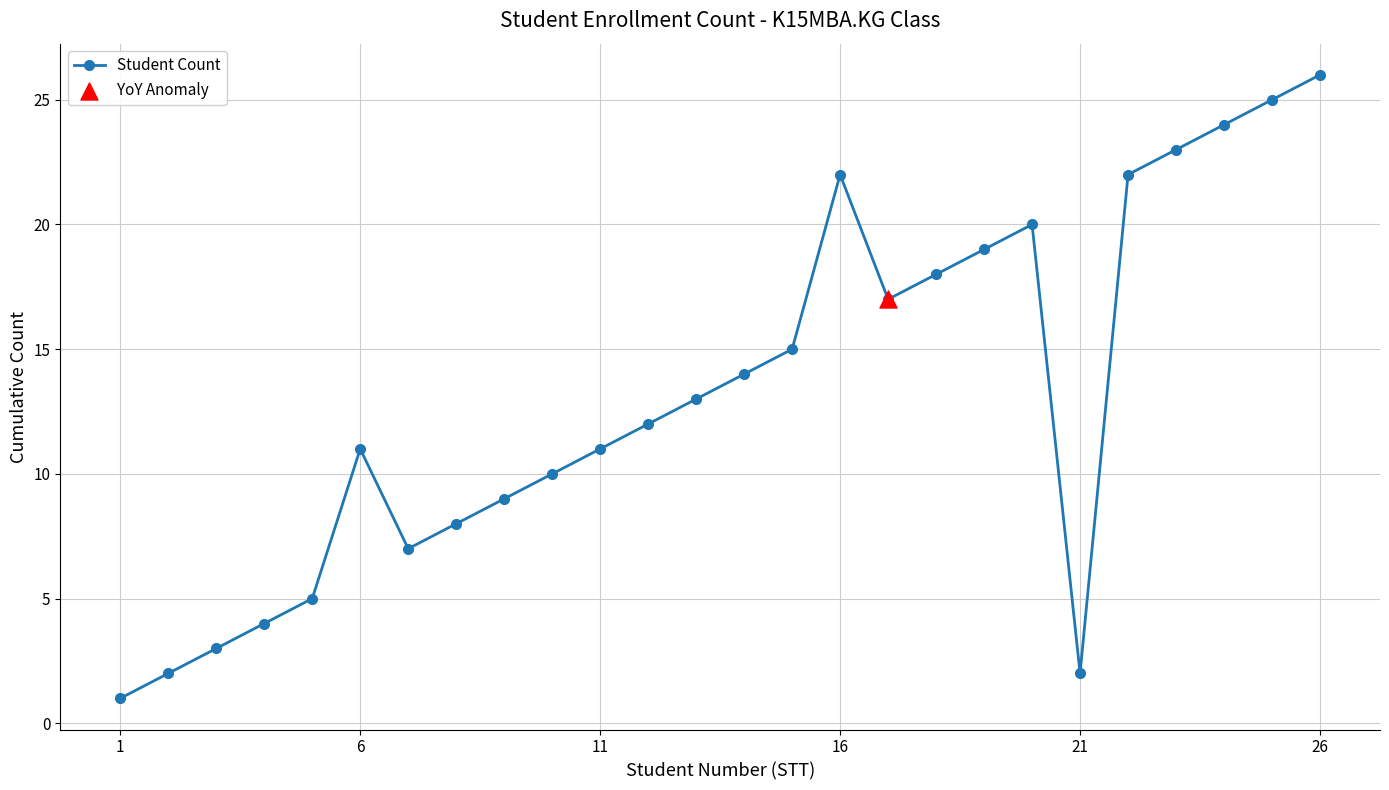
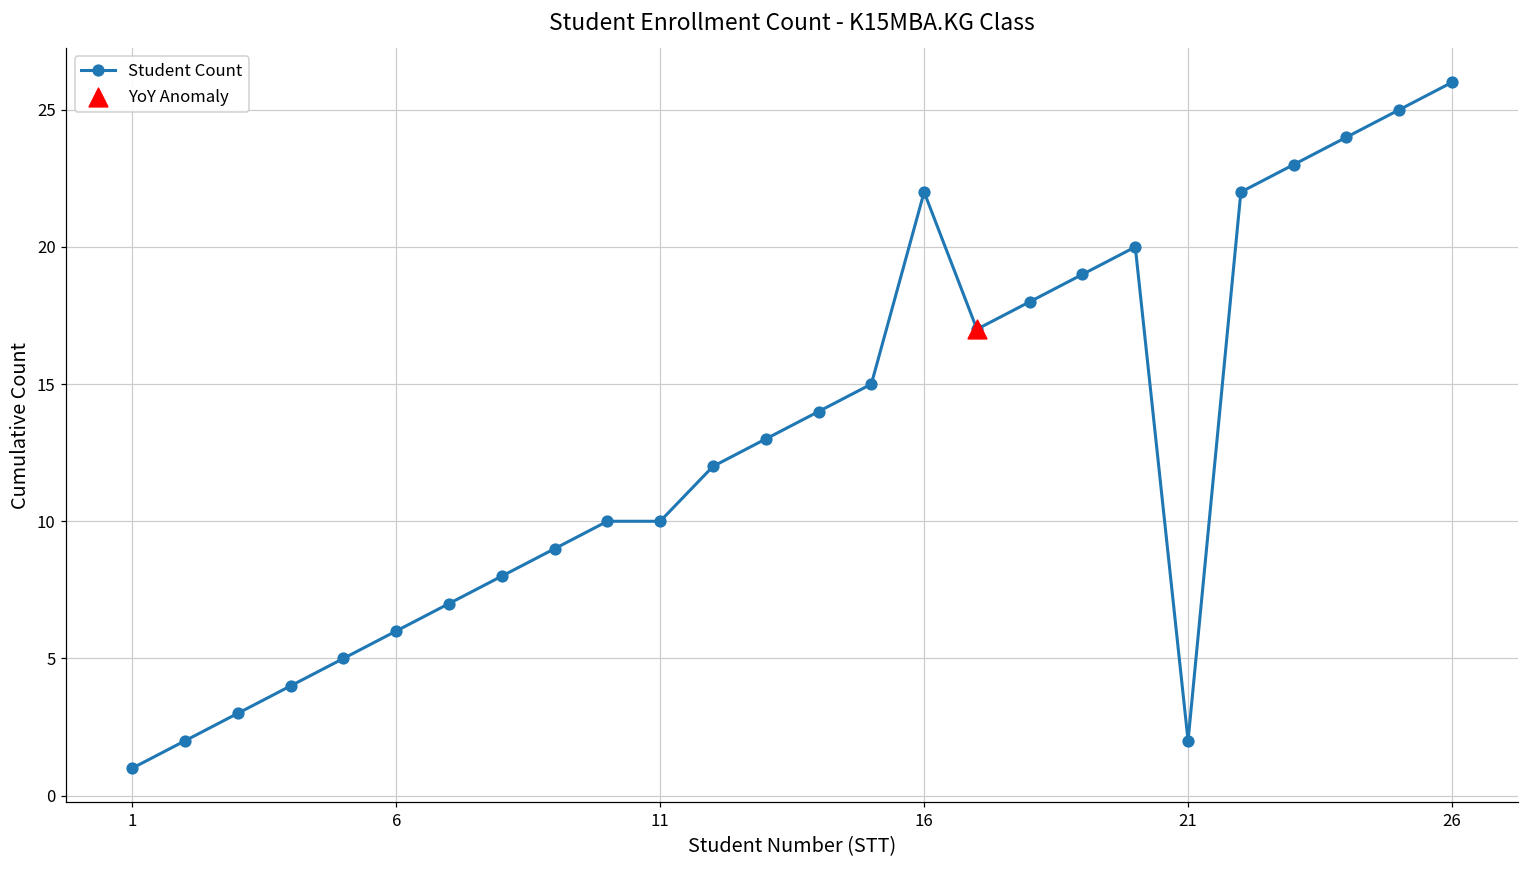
Student Count, 6: 11 -> 6
Student Count, 11: 11 -> 10
